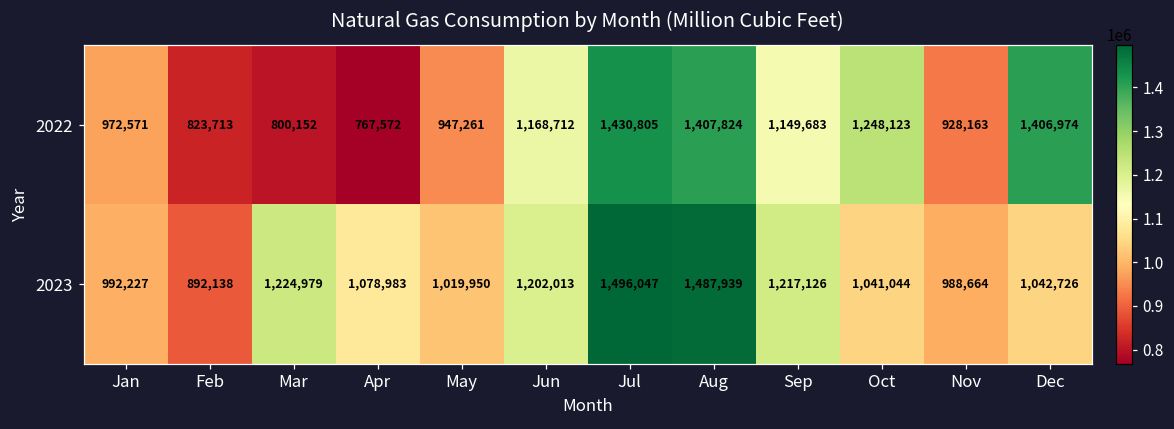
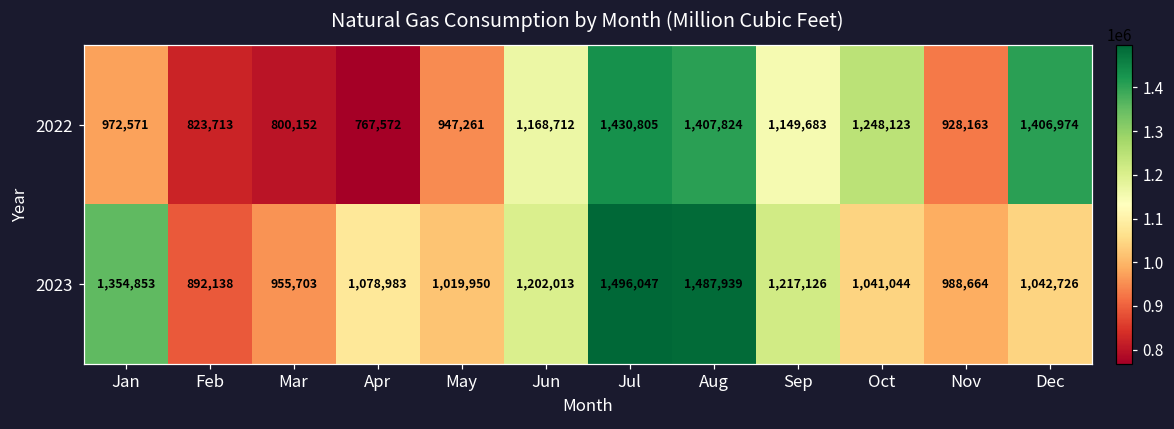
2023, Jan: 992,227 -> 1,354,853
2023, Mar: 1,224,979 -> 955,703
